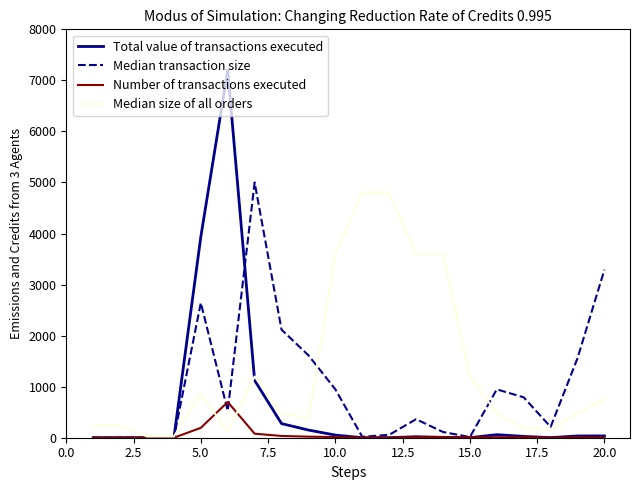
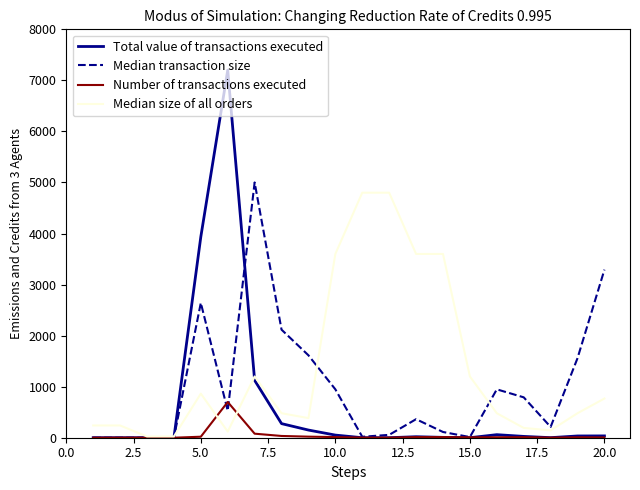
Number of transactions executed, 5.0: 200 -> 0
